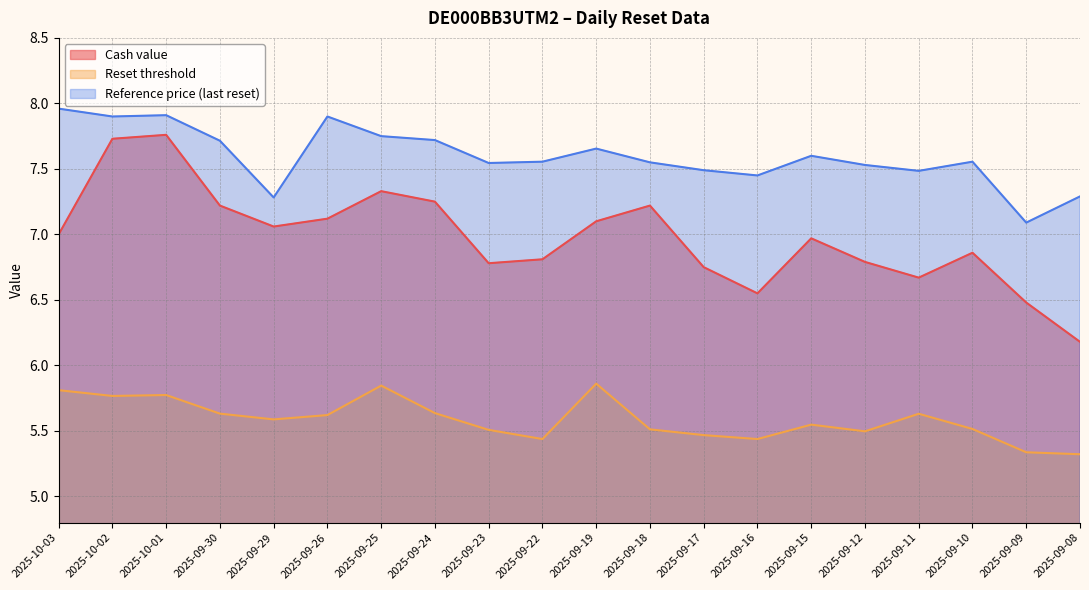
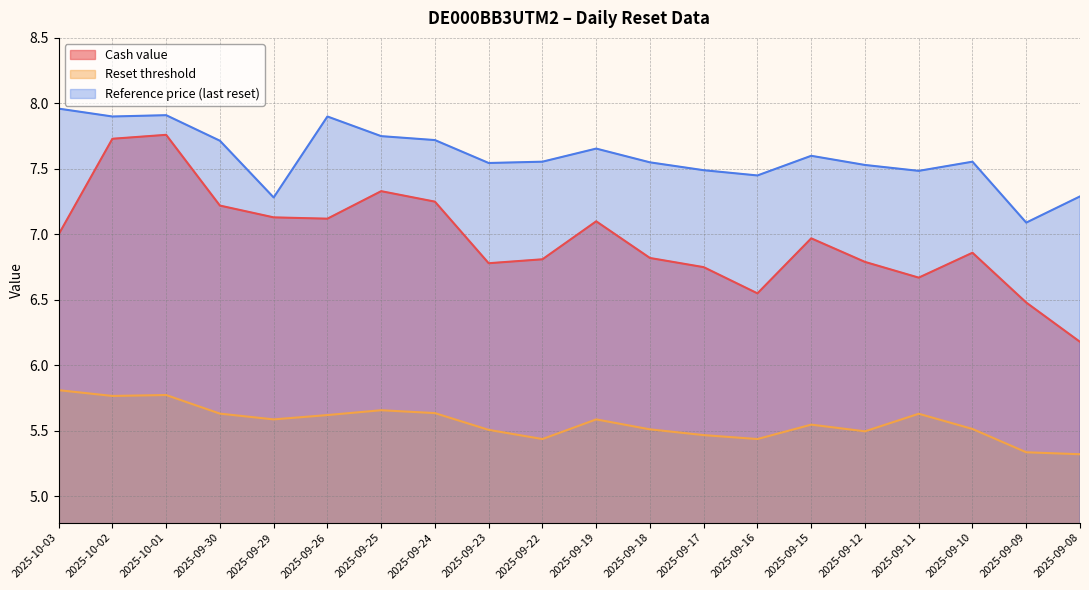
Cash value, 2025-09-29: 7.06 -> 7.13
Reset threshold, 2025-09-25: 5.85 -> 5.66
Reset threshold, 2025-09-19: 5.86 -> 5.59
Cash value, 2025-09-18: 7.22 -> 6.82
